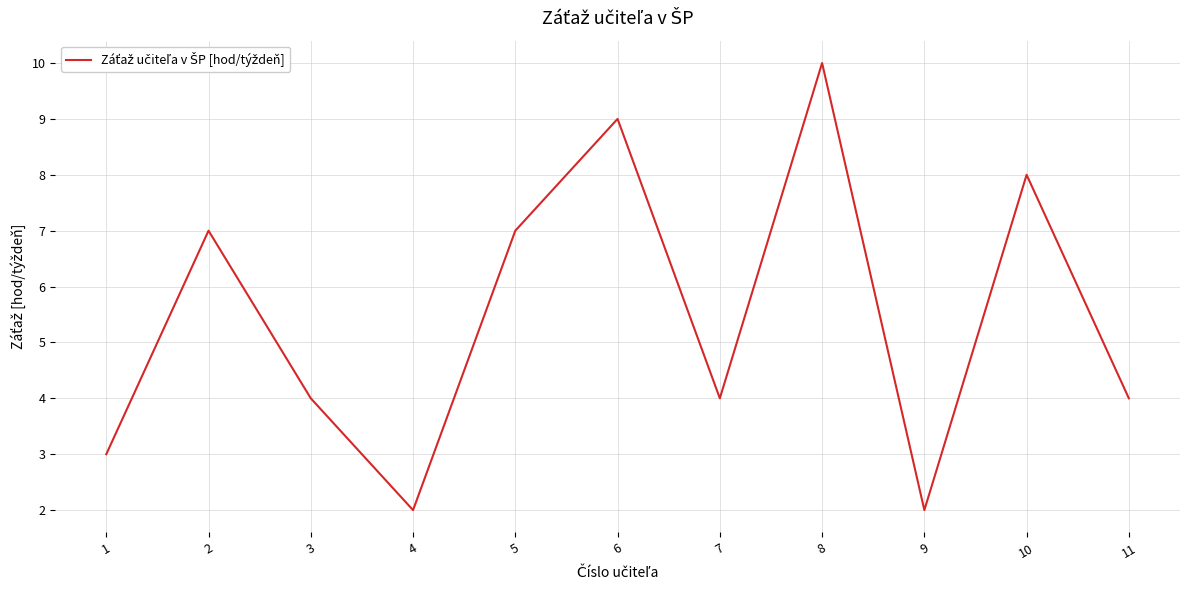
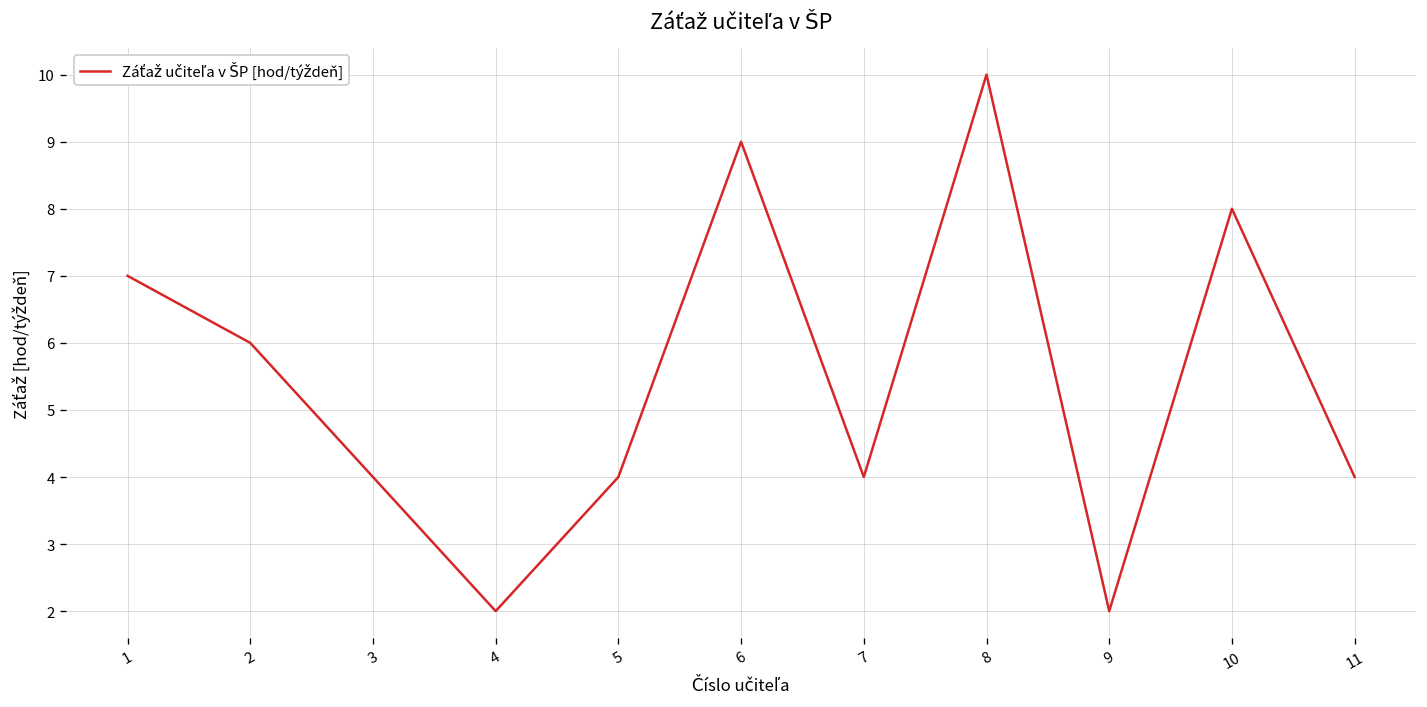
1: 3 -> 7
2: 7 -> 6
5: 7 -> 4
